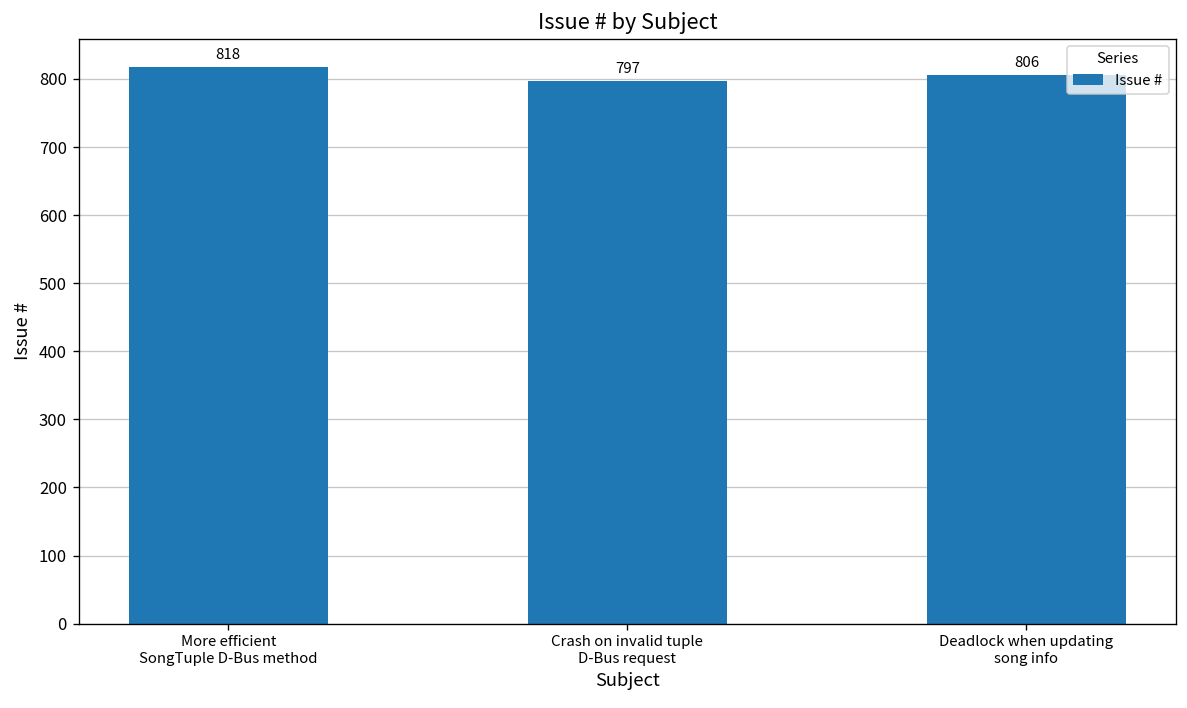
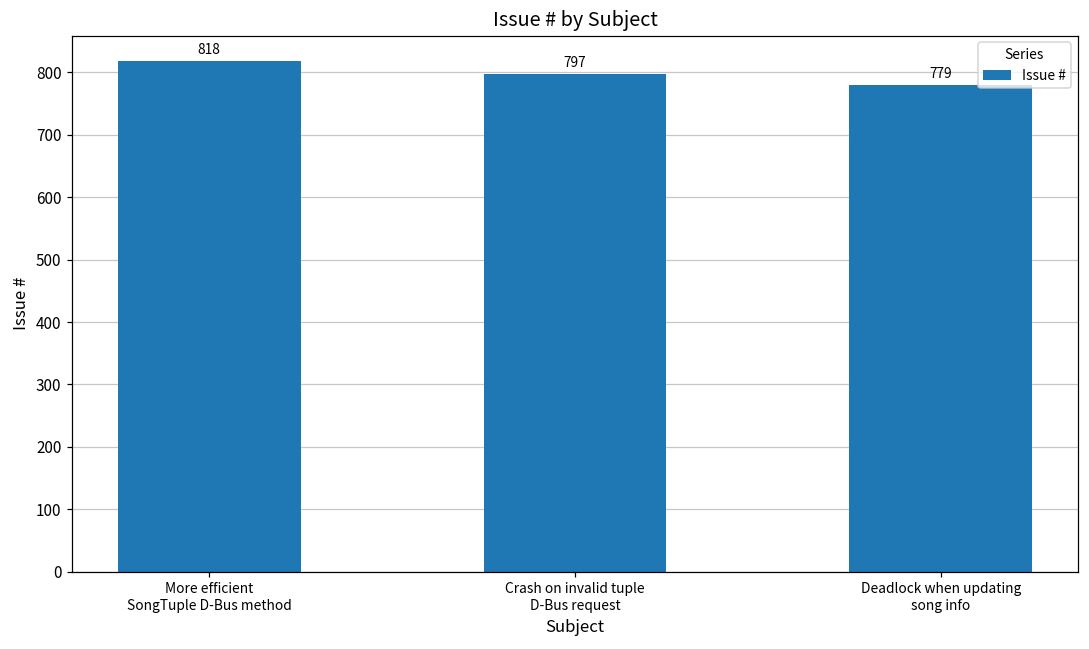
Deadlock when updating song info: 806 -> 779
